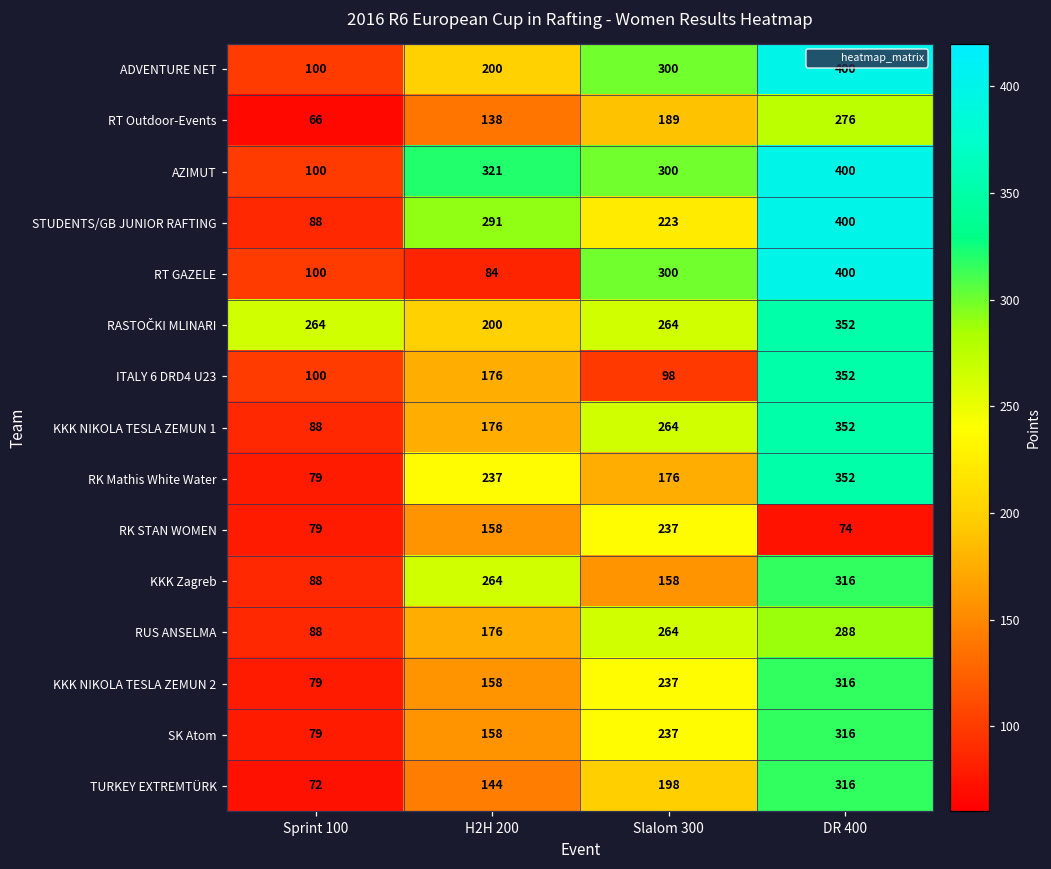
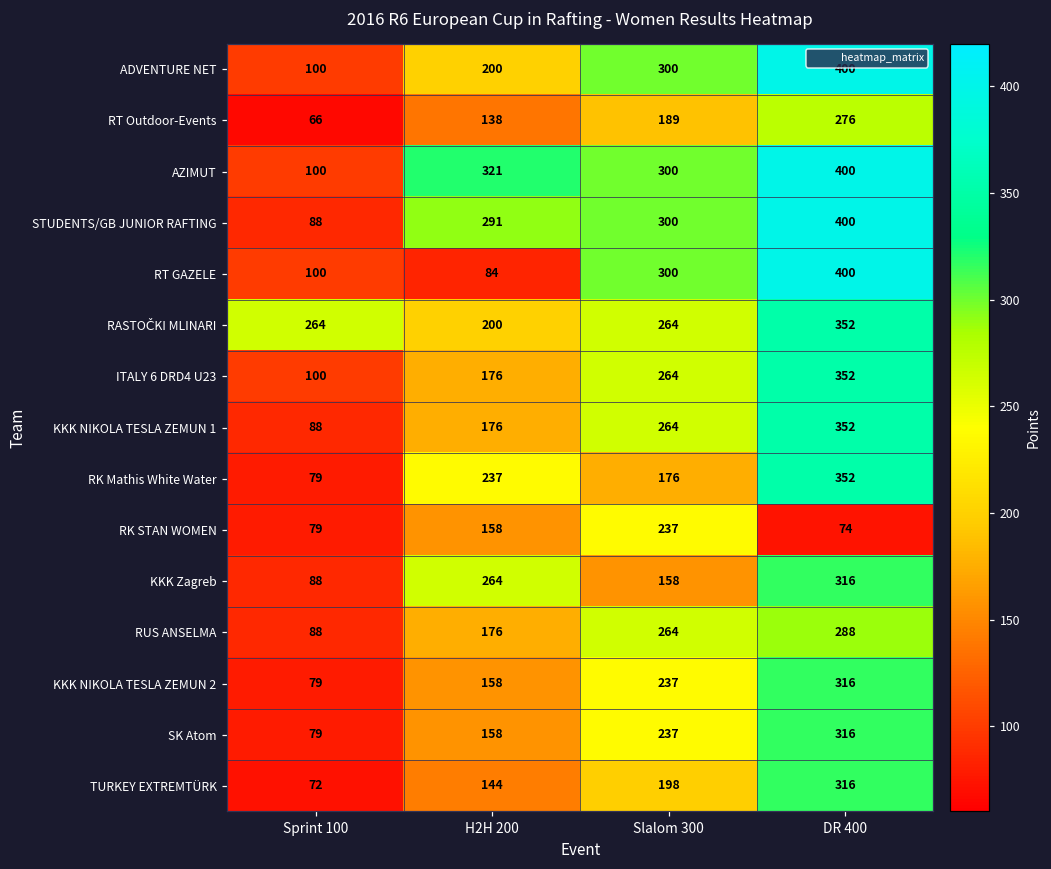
STUDENTS/GB JUNIOR RAFTING, Slalom 300: 223 -> 300
ITALY 6 DRD4 U23, Slalom 300: 98 -> 264
